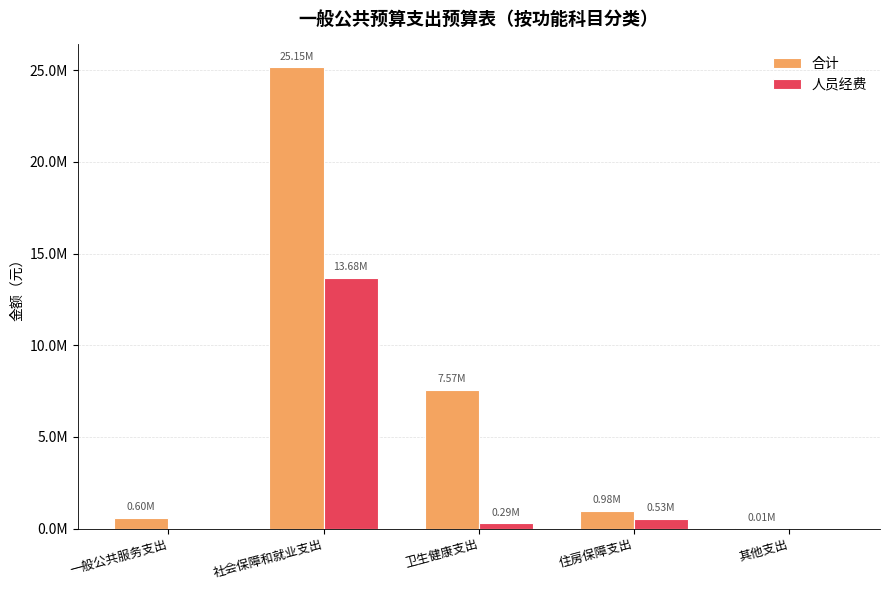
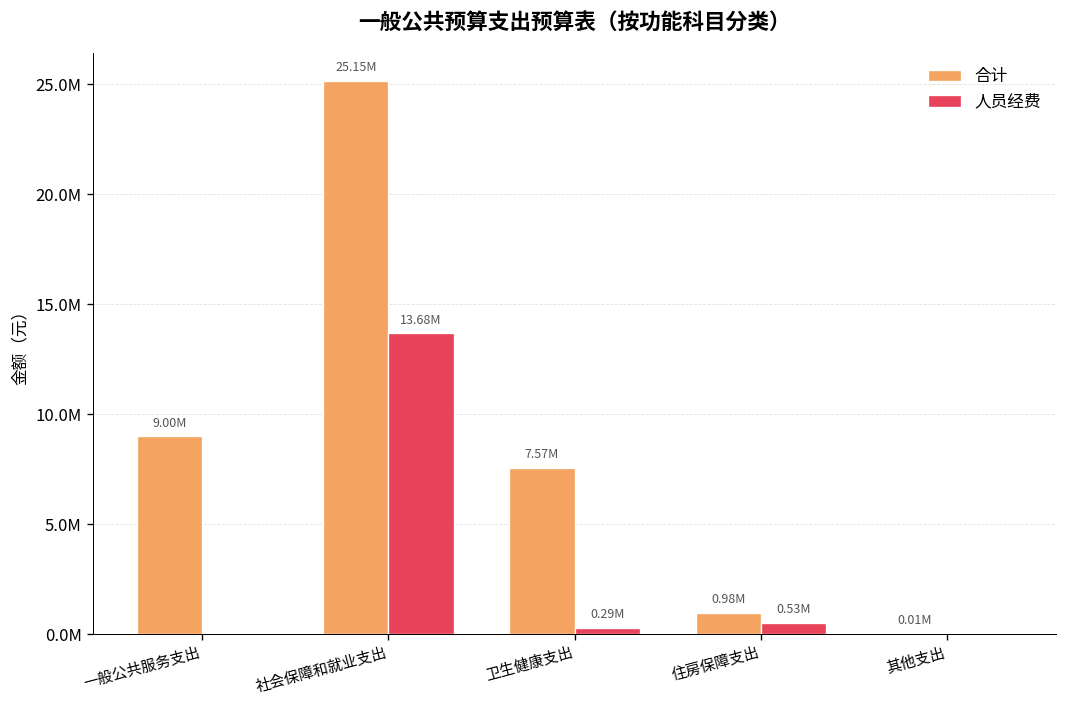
合计, 一般公共服务支出: 0.60M -> 9.00M
